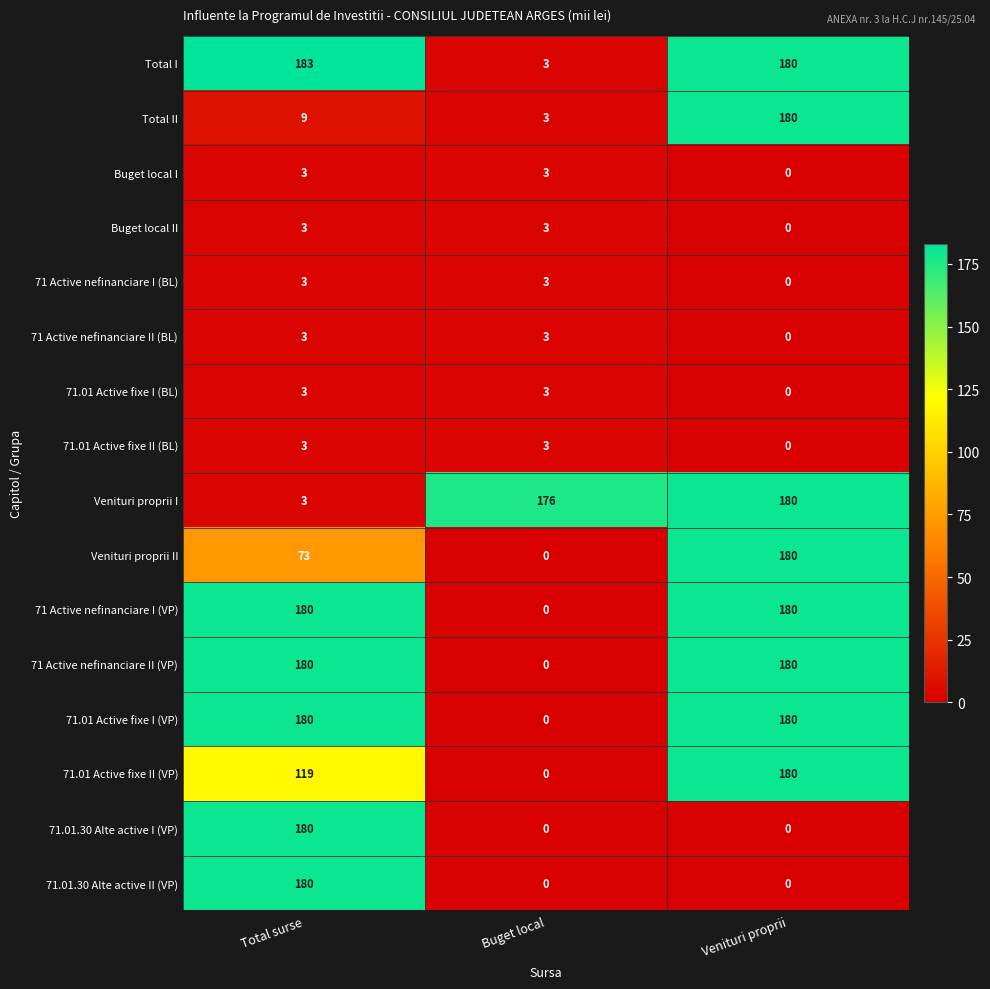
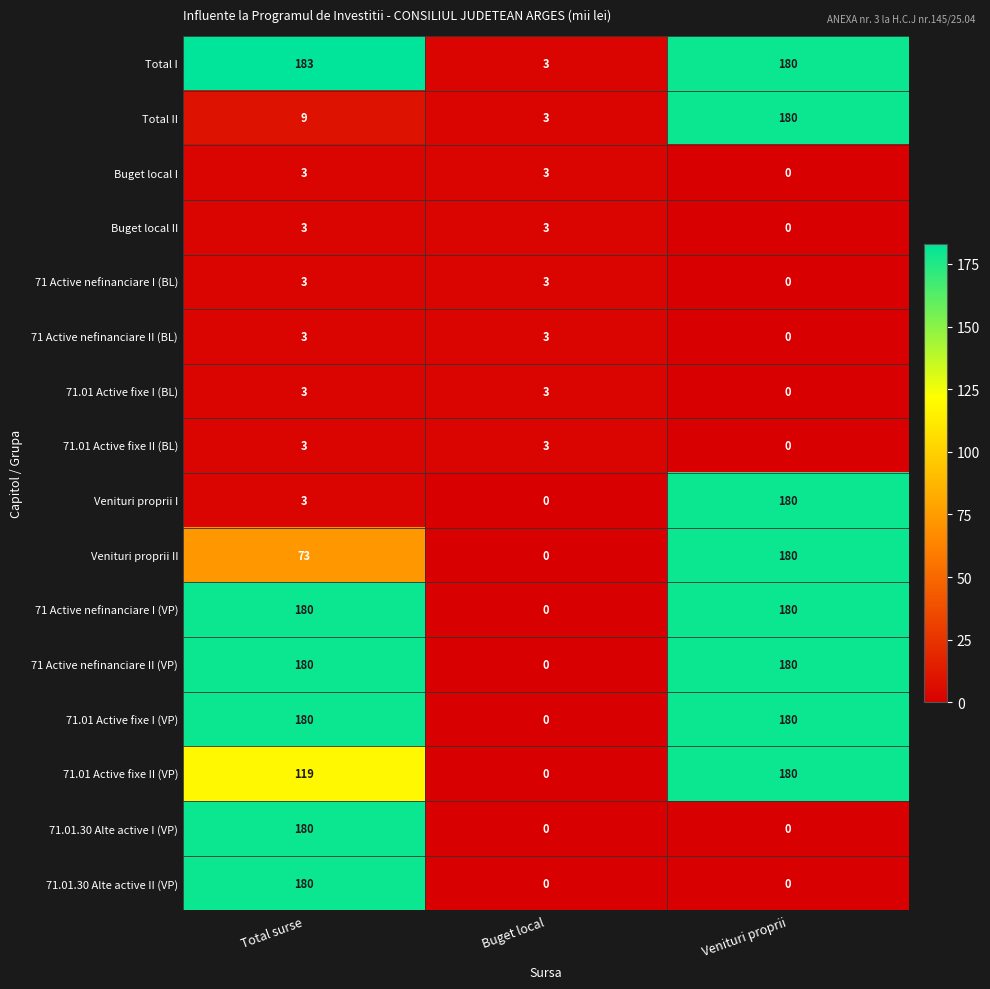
Venituri proprii I, Buget local: 176 -> 0
